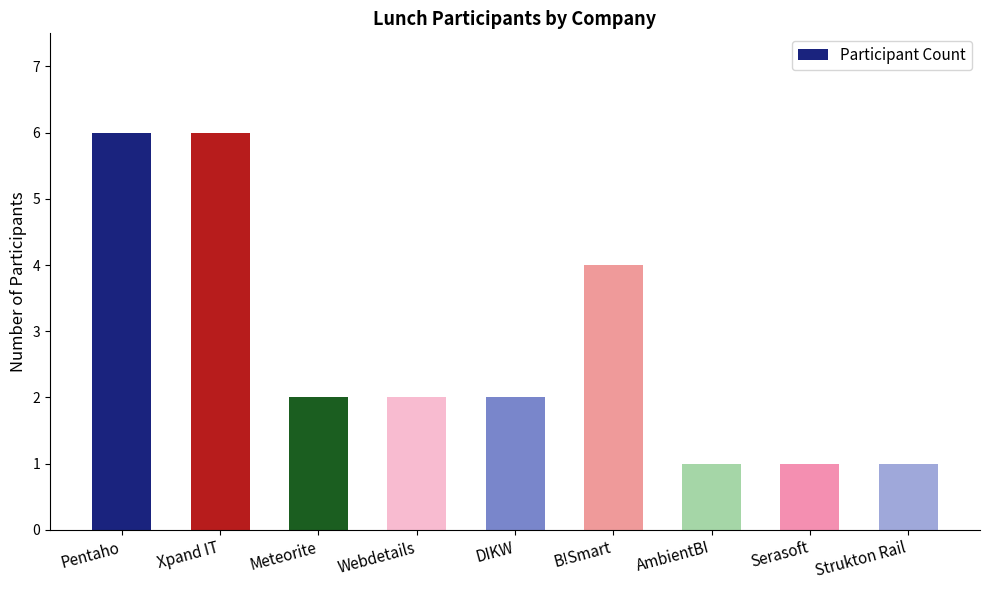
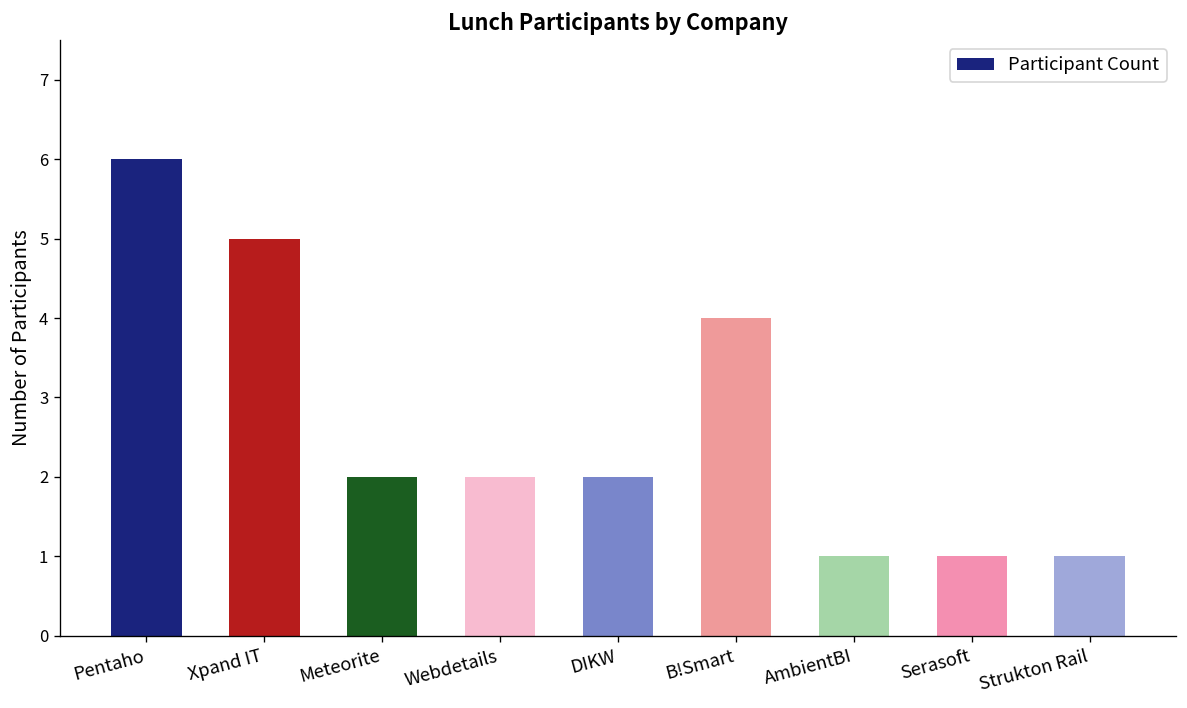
Xpand IT: 6 -> 5
